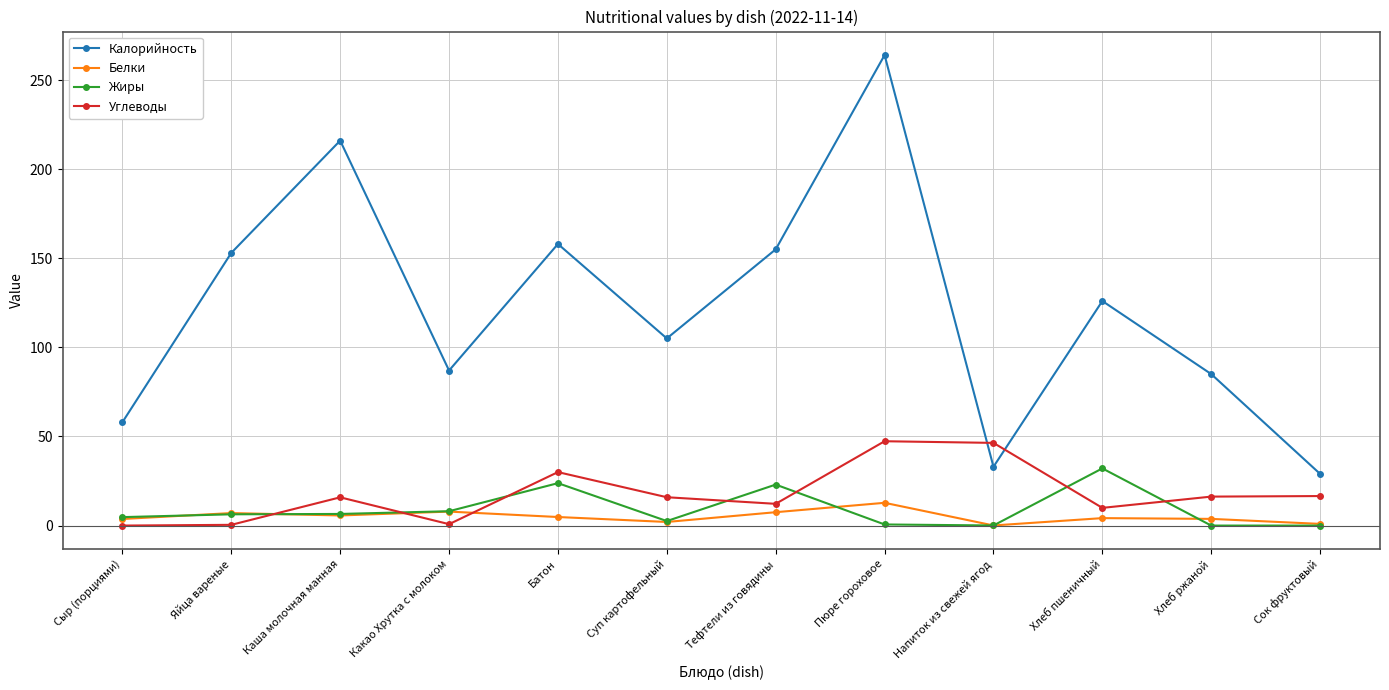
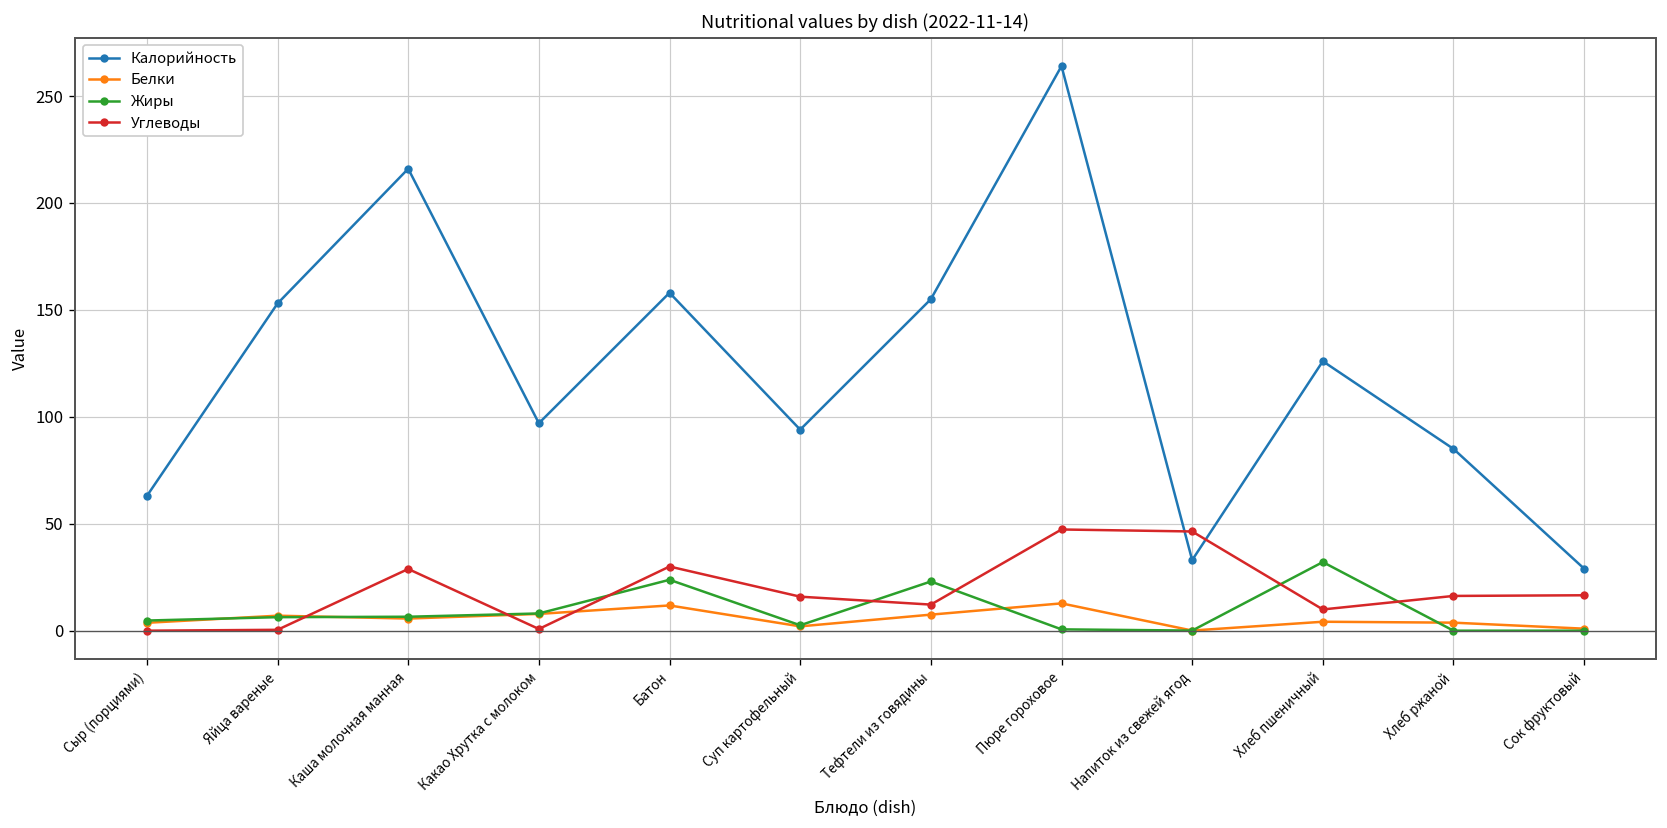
Калорийность, Сыр (порциями): 58 -> 63
Углеводы, Каша молочная манная: 16 -> 29
Калорийность, Какао Хрутка с молоком: 87 -> 97
Белки, Батон: 5 -> 12
Калорийность, Суп картофельный: 105 -> 94
